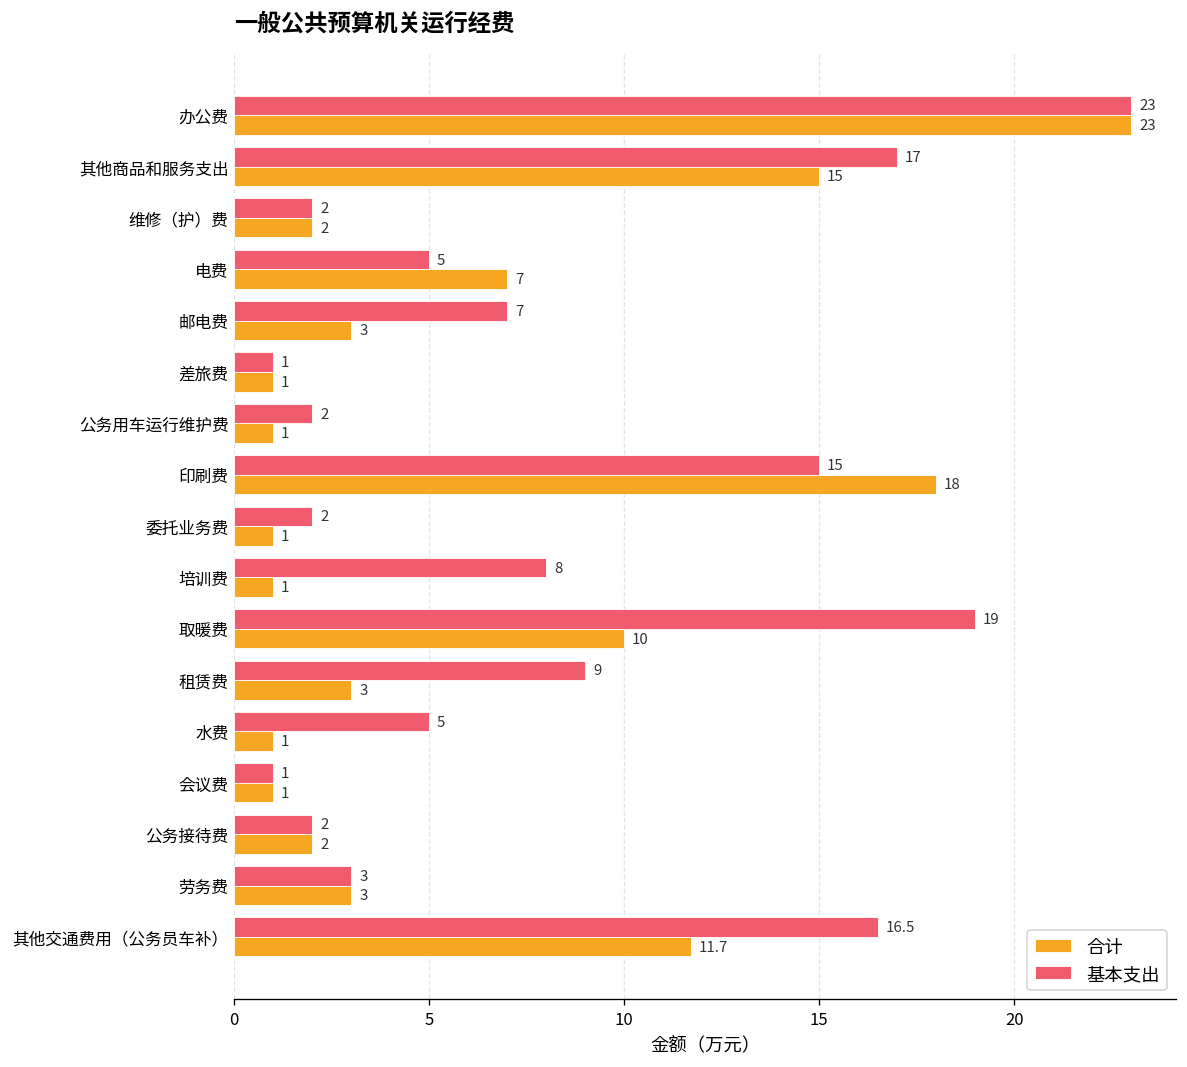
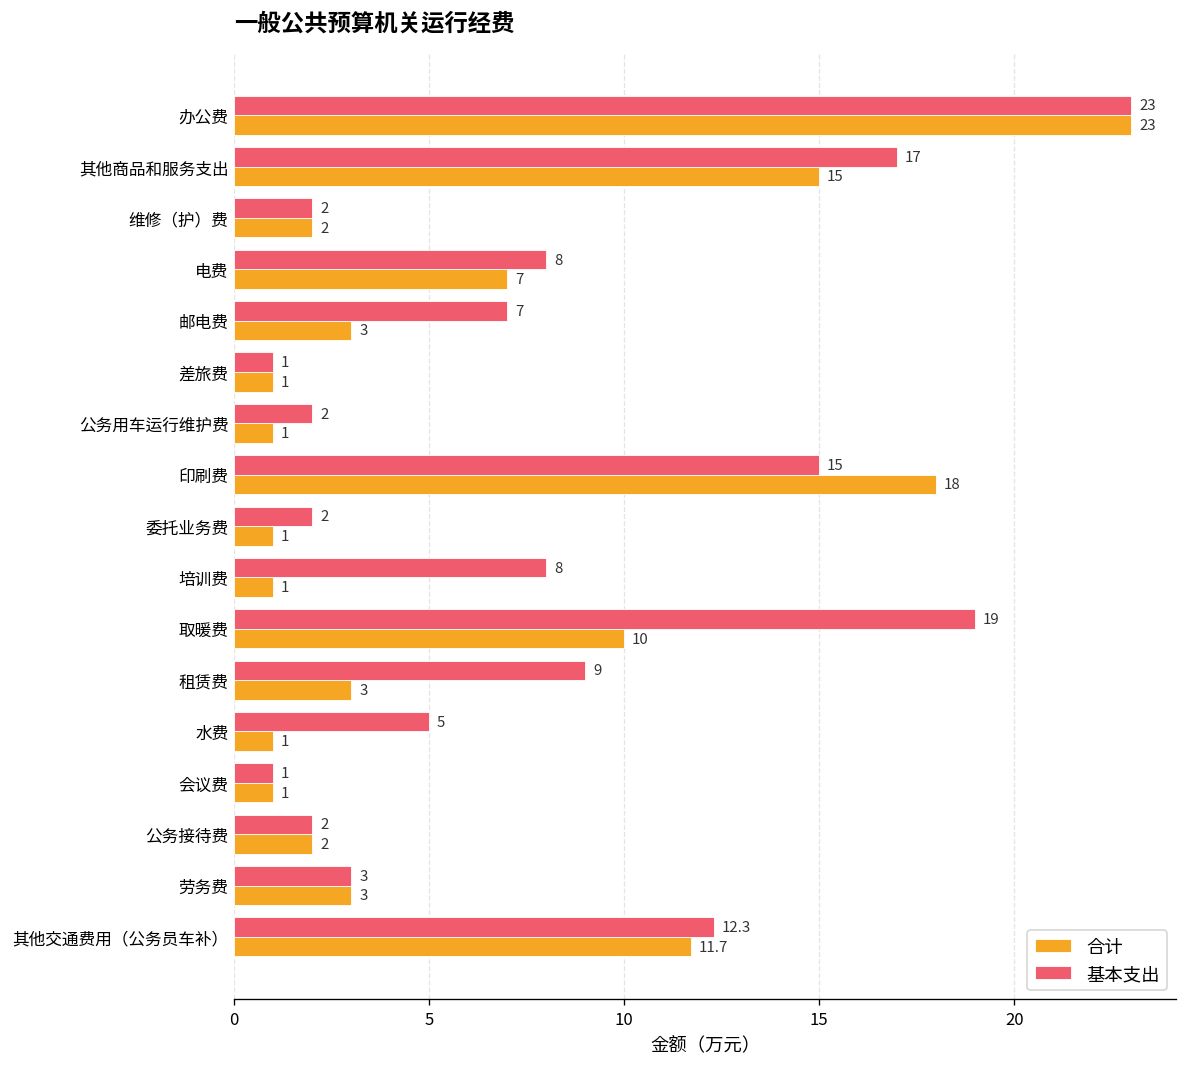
基本支出, 电费: 5 -> 8
基本支出, 其他交通费用（公务员车补）: 16.5 -> 12.3
